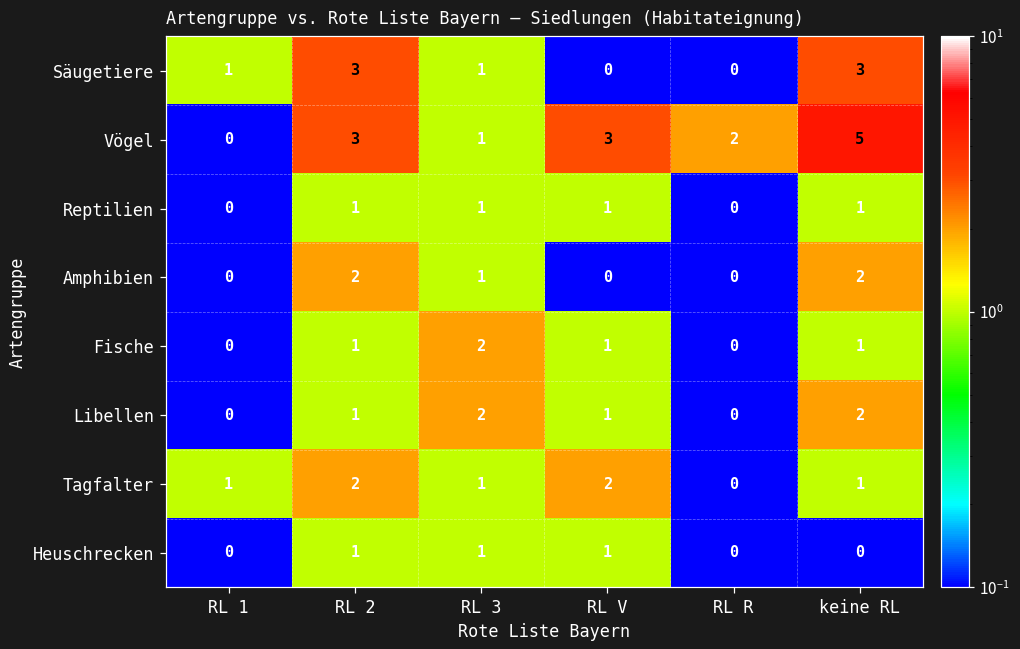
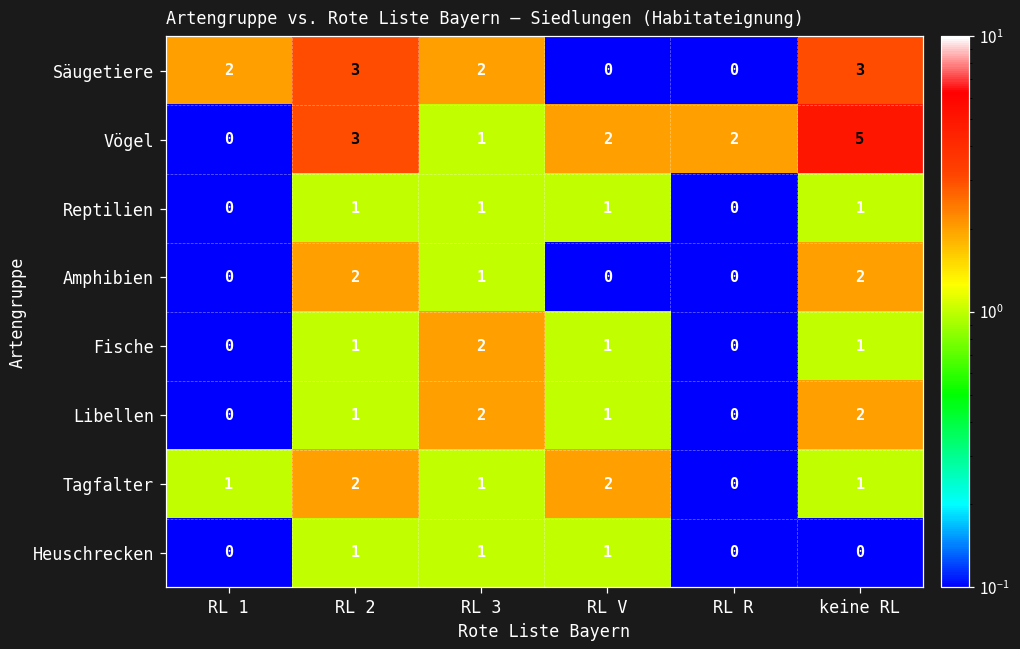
Säugetiere, RL 1: 1 -> 2
Säugetiere, RL 3: 1 -> 2
Vögel, RL V: 3 -> 2
